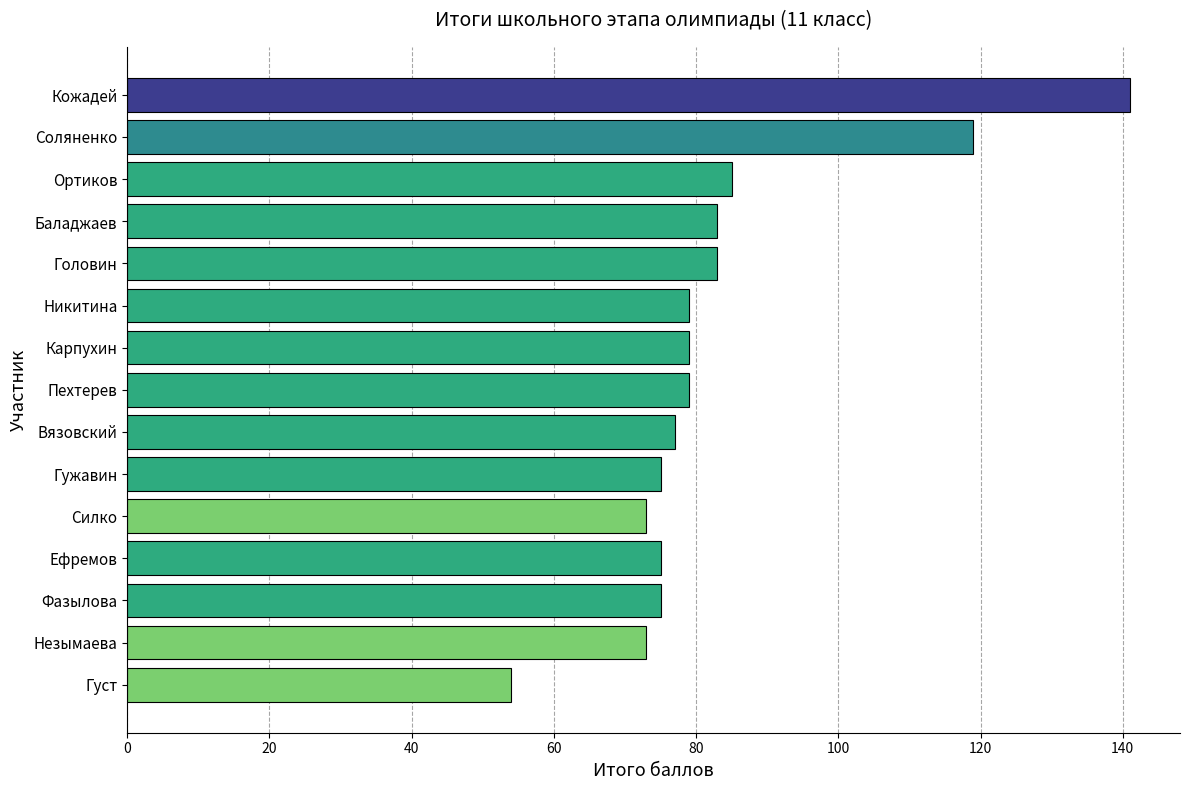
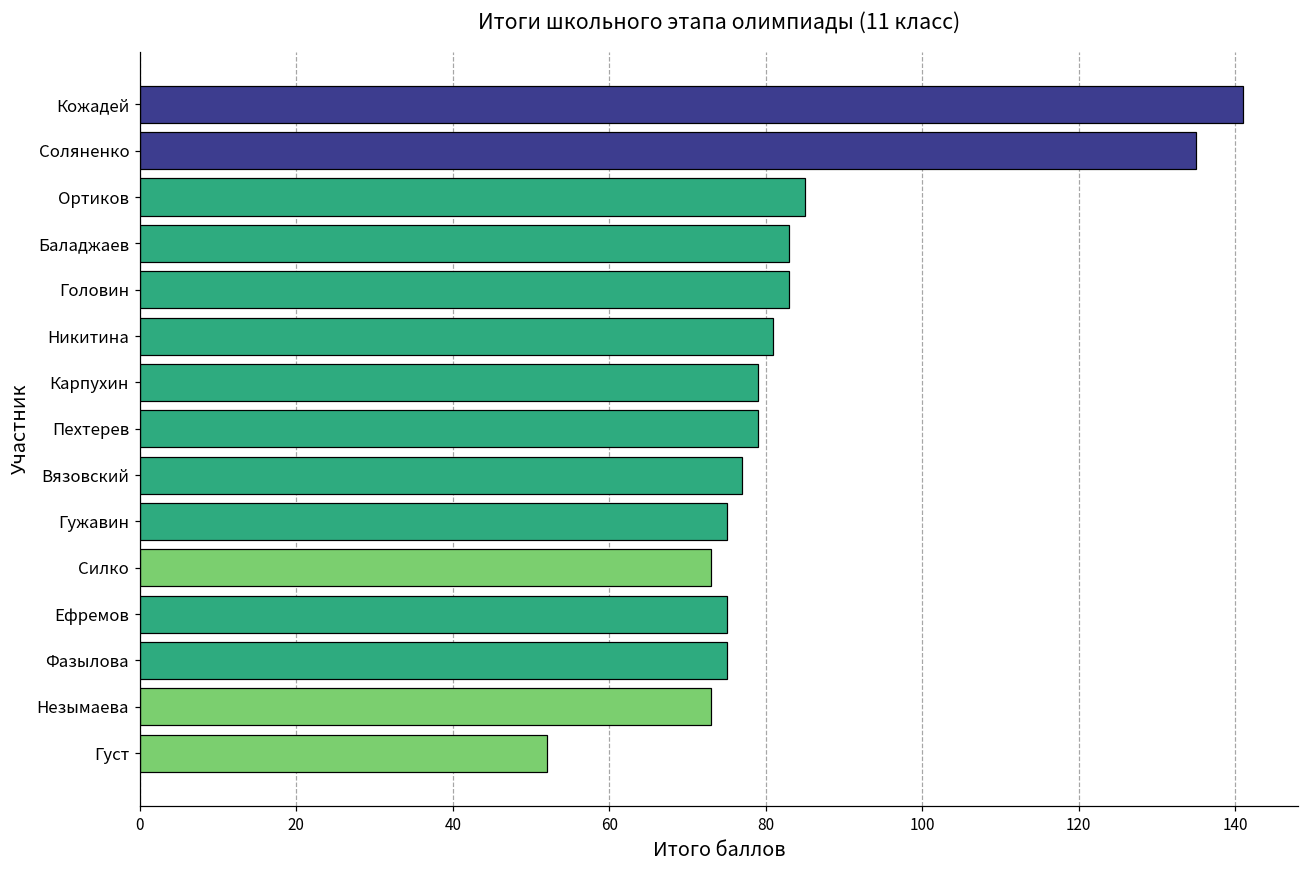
Соляненко: 119 -> 135
Никитина: 79 -> 81
Густ: 54 -> 52
